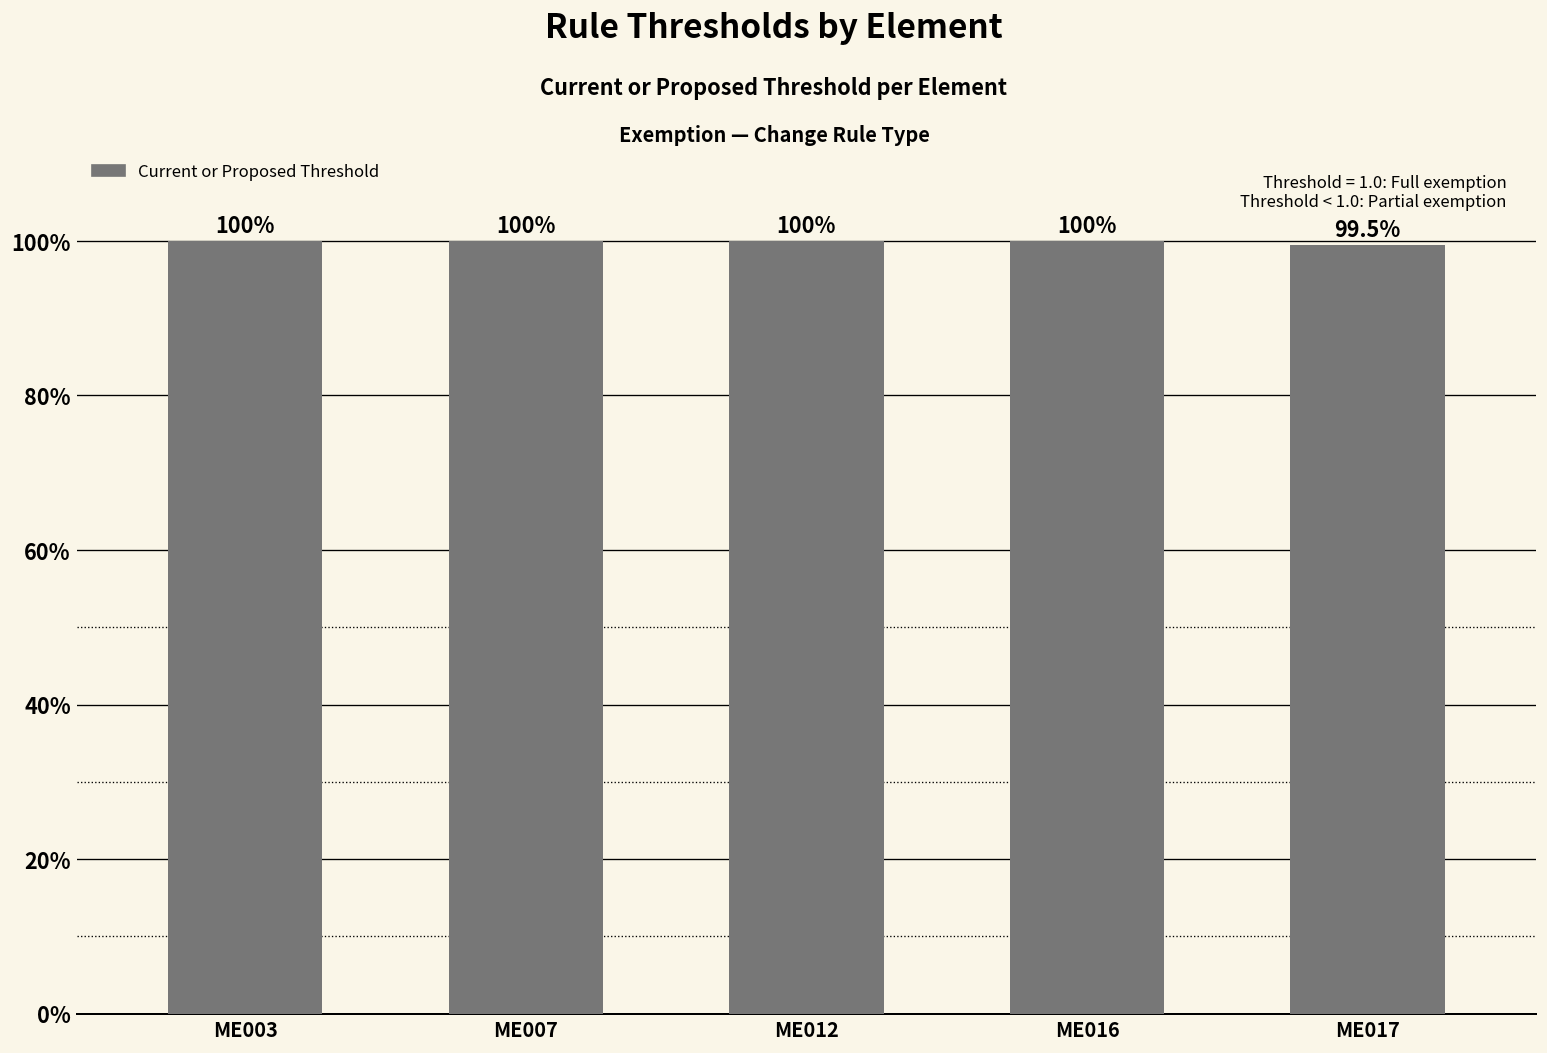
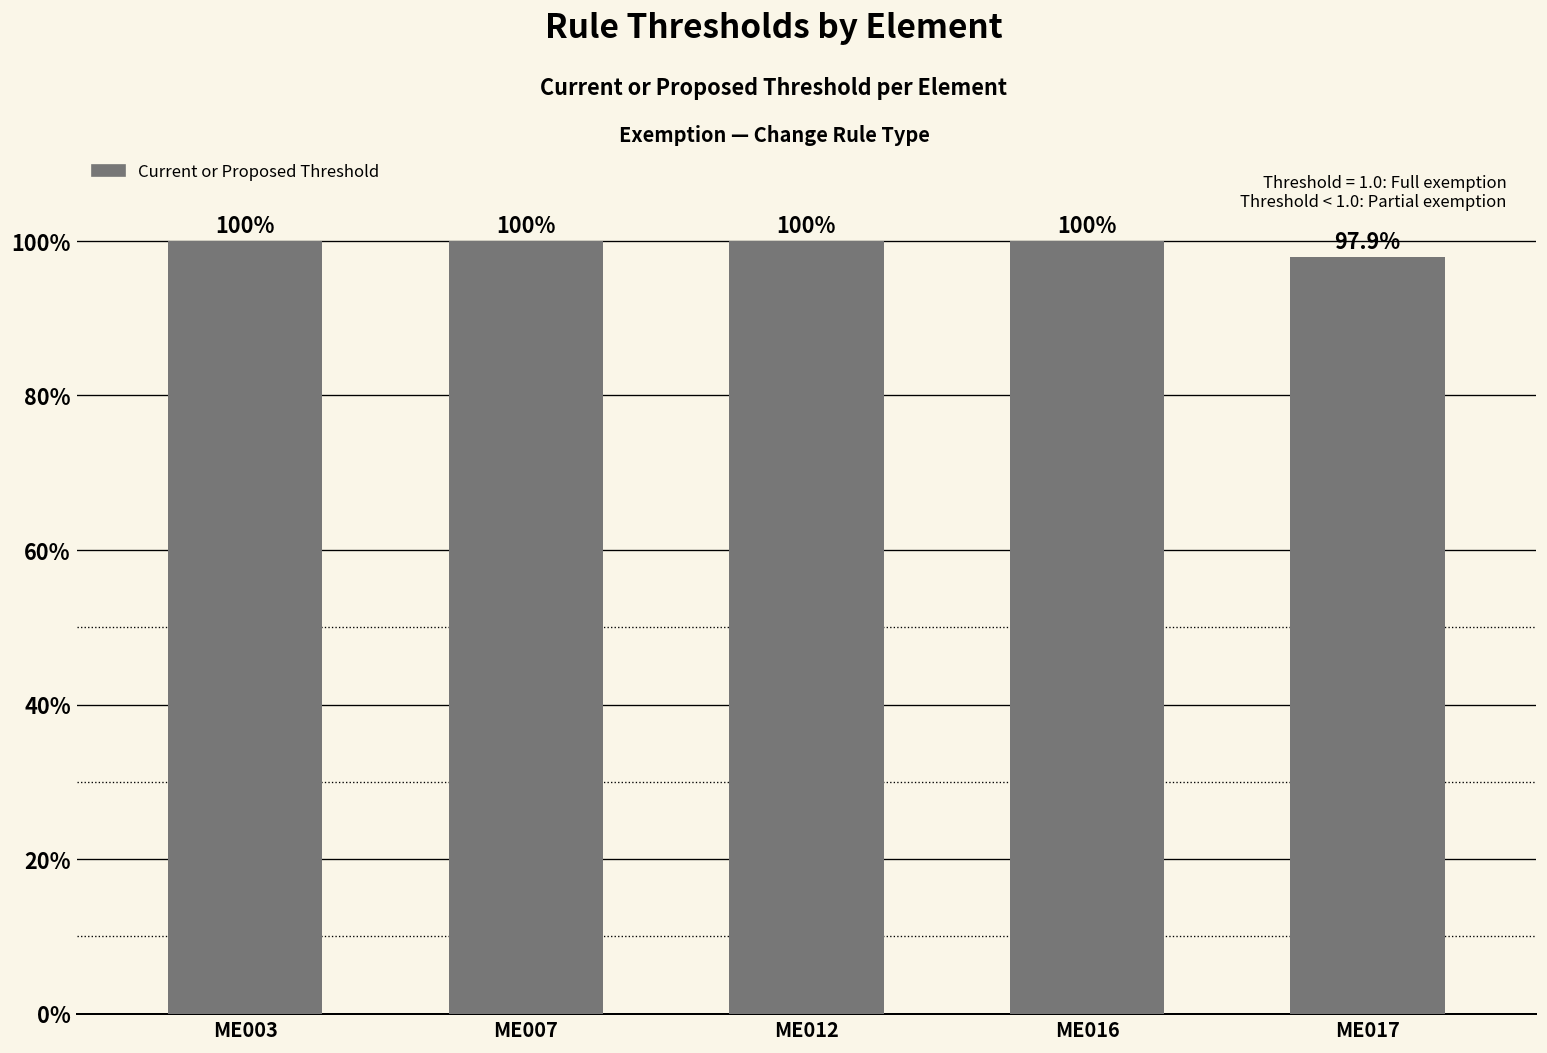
ME017: 99.5% -> 97.9%
